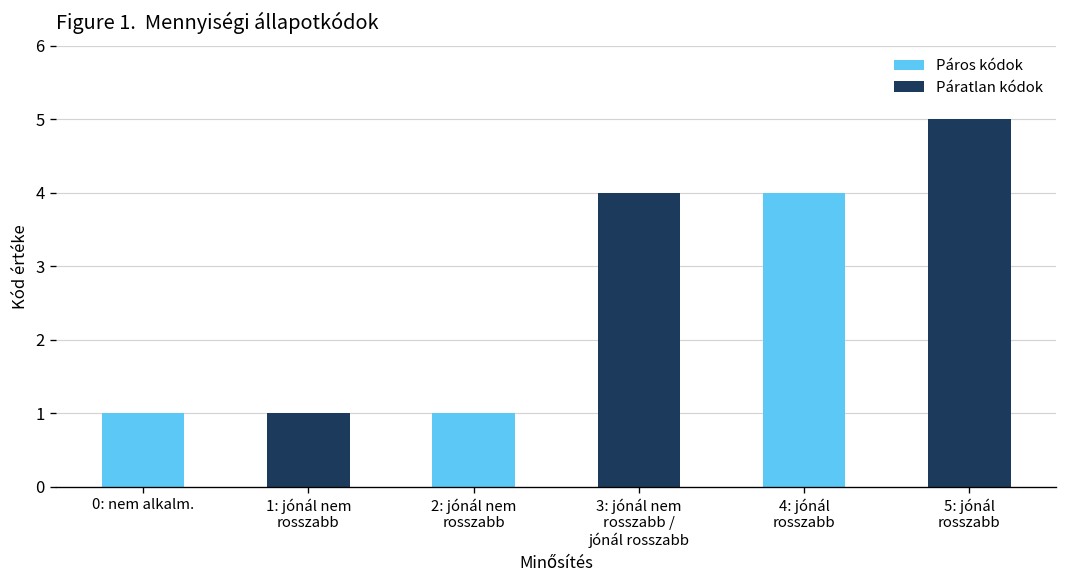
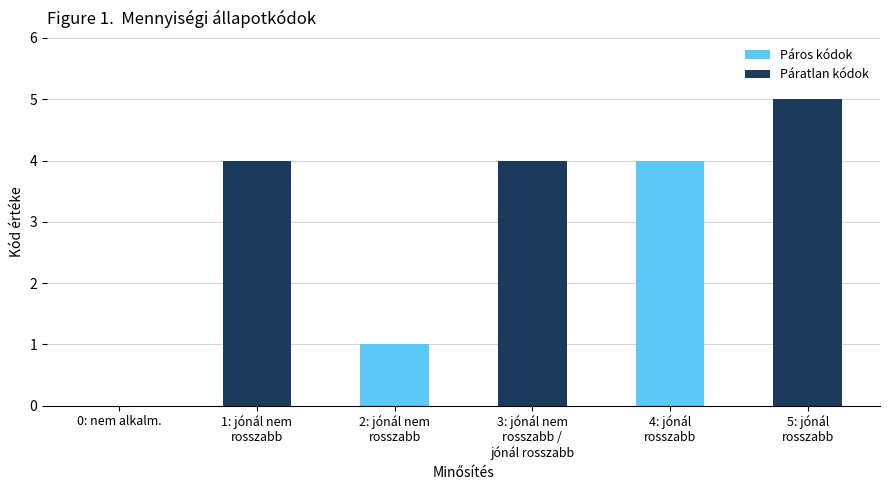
0: nem alkalm.: 1 -> 0
1: jónál nem rosszabb: 1 -> 4
